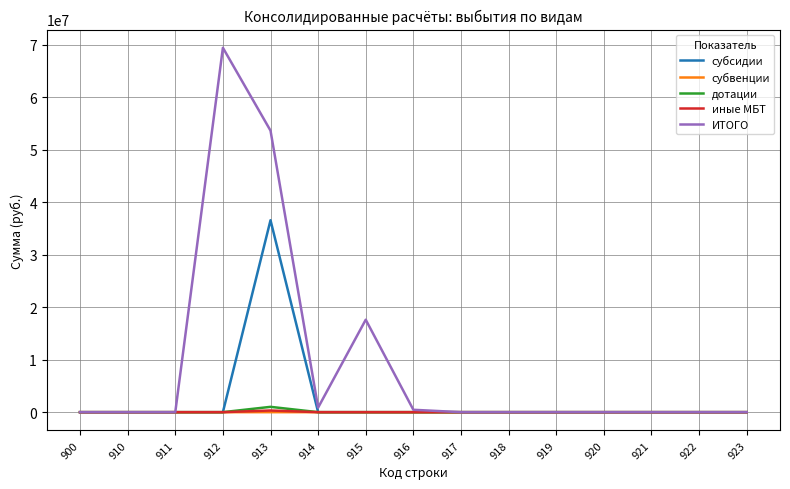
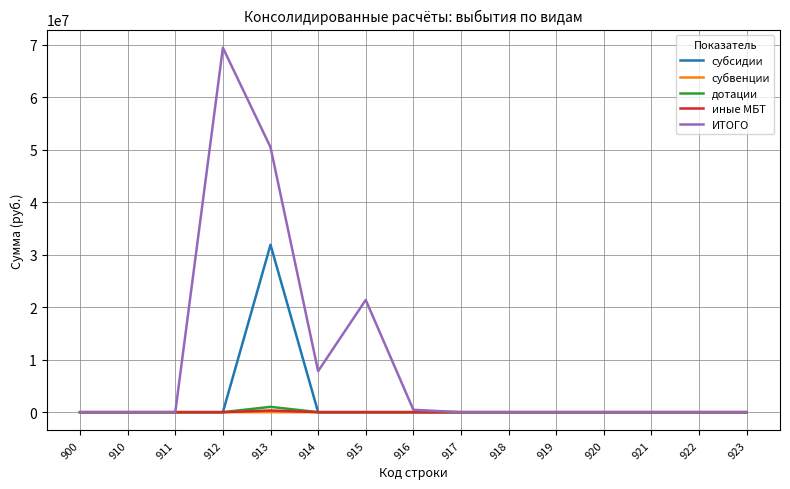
субсидии, 913: 37000000 -> 32000000
ИТОГО, 913: 54000000 -> 50000000
ИТОГО, 914: 1000000 -> 8000000
ИТОГО, 915: 18000000 -> 21000000
